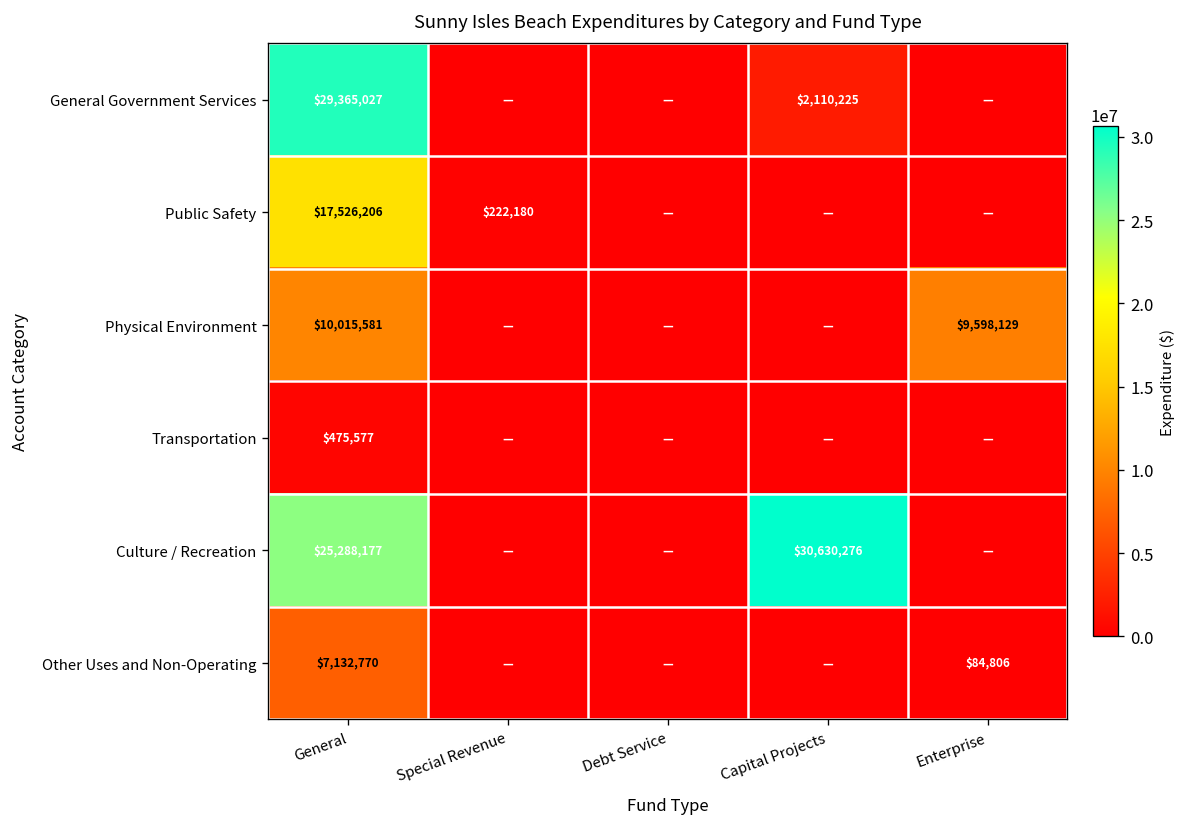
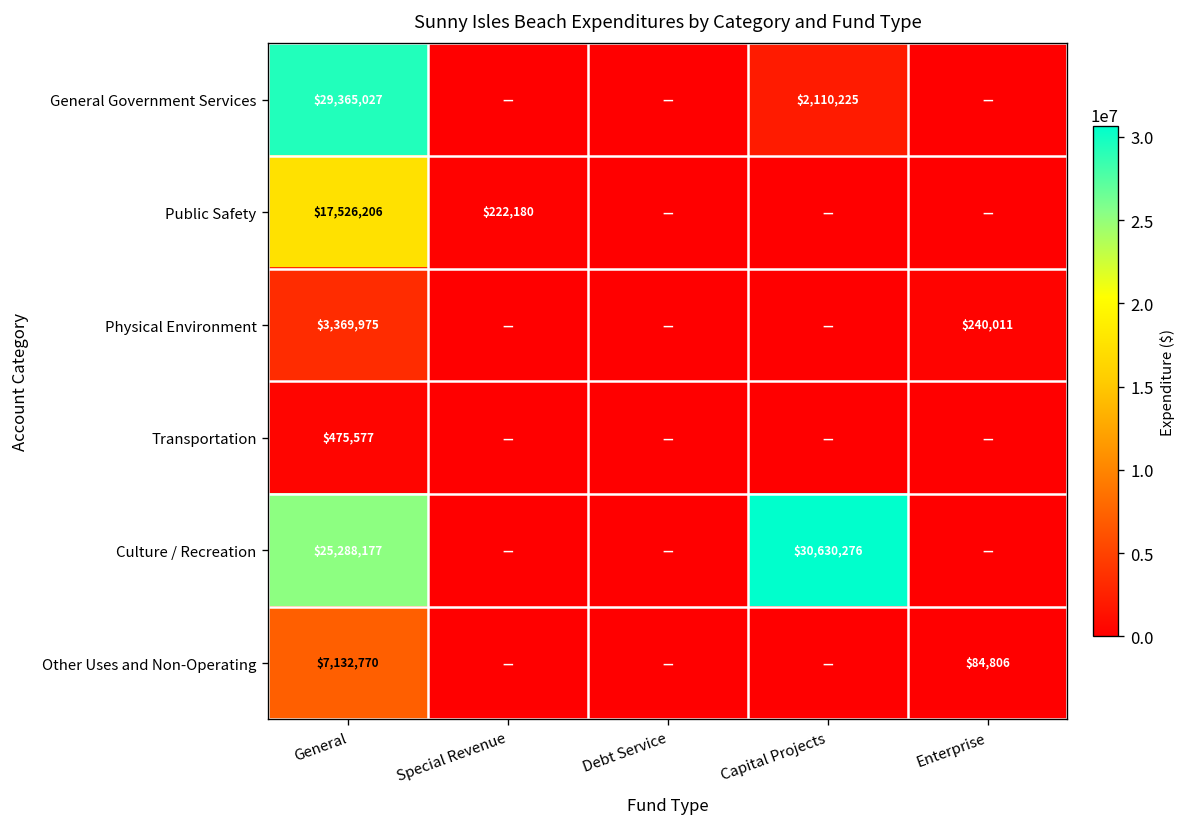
Physical Environment, General: $10,015,581 -> $3,369,975
Physical Environment, Enterprise: $9,598,129 -> $240,011
